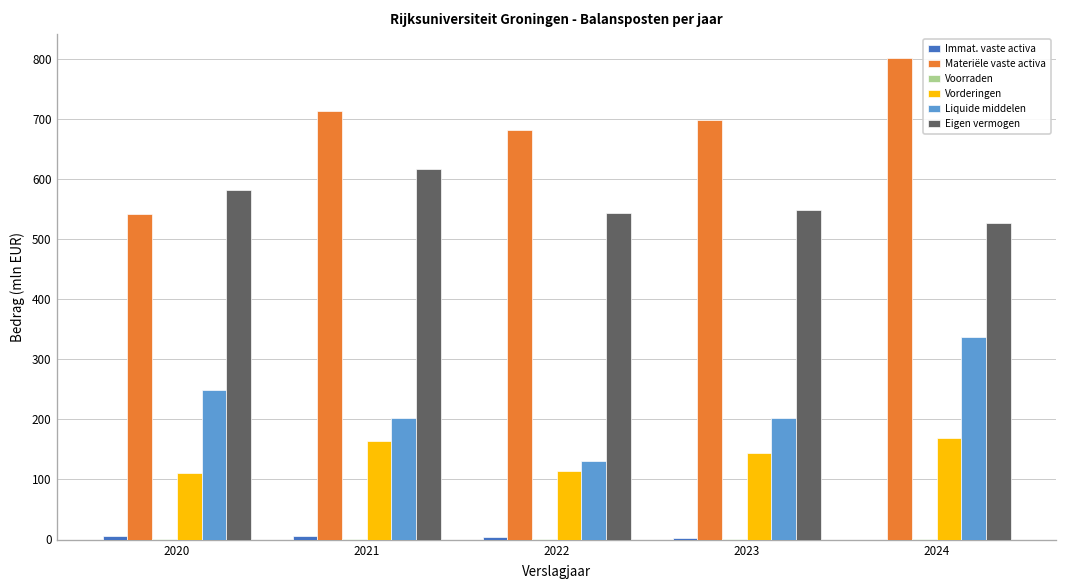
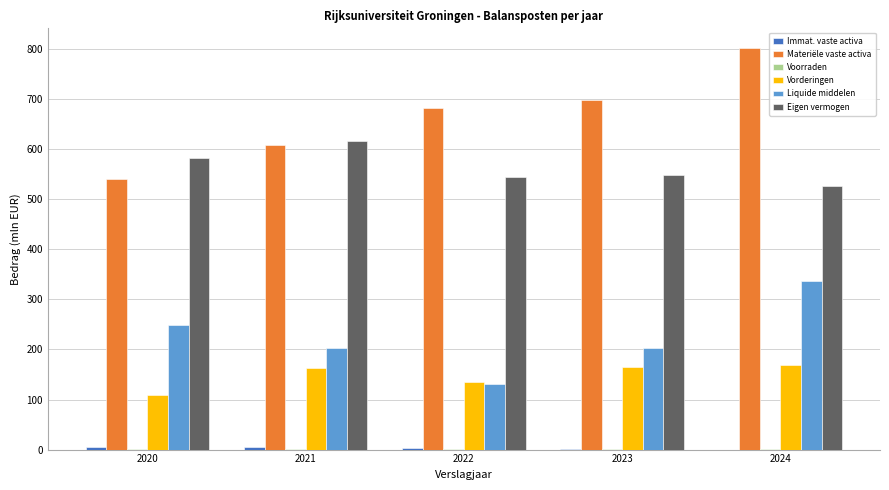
Materiële vaste activa, 2021: 710 -> 610
Vorderingen, 2022: 110 -> 130
Vorderingen, 2023: 140 -> 160
